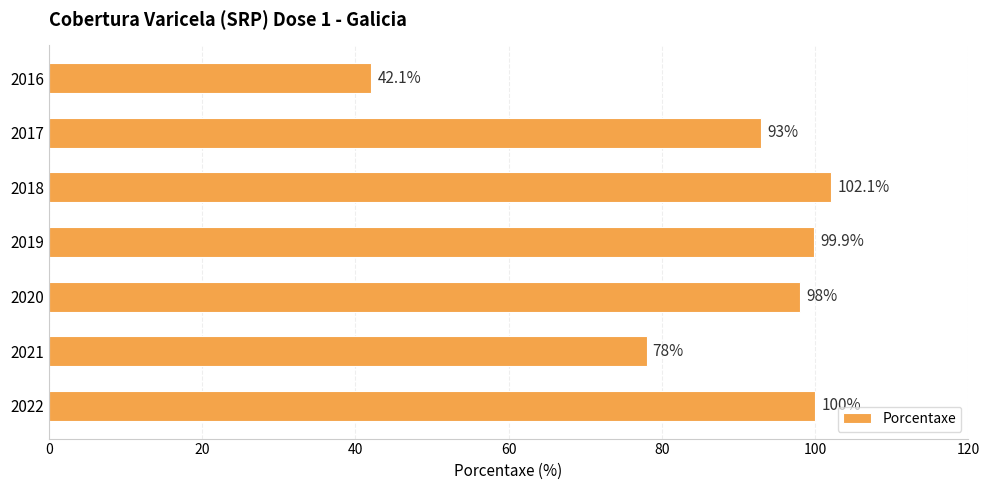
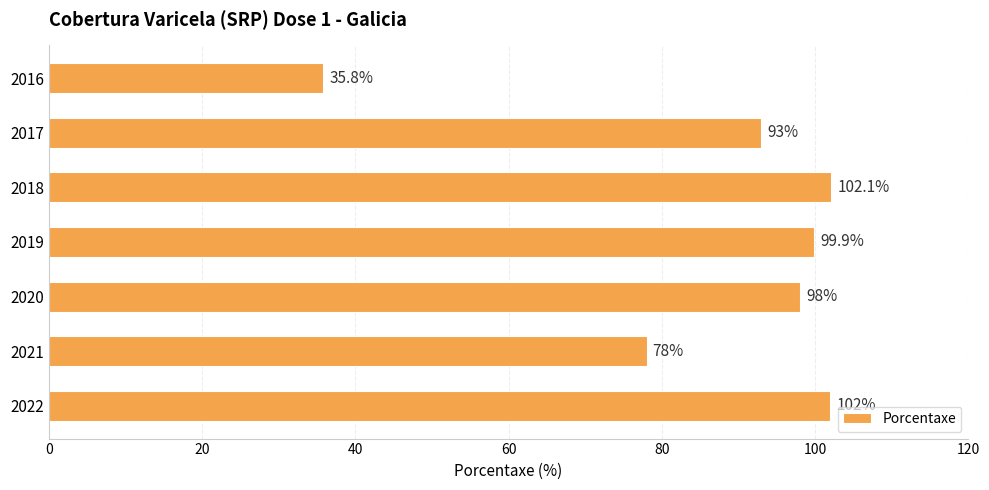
2016: 42.1% -> 35.8%
2022: 100 -> 102
